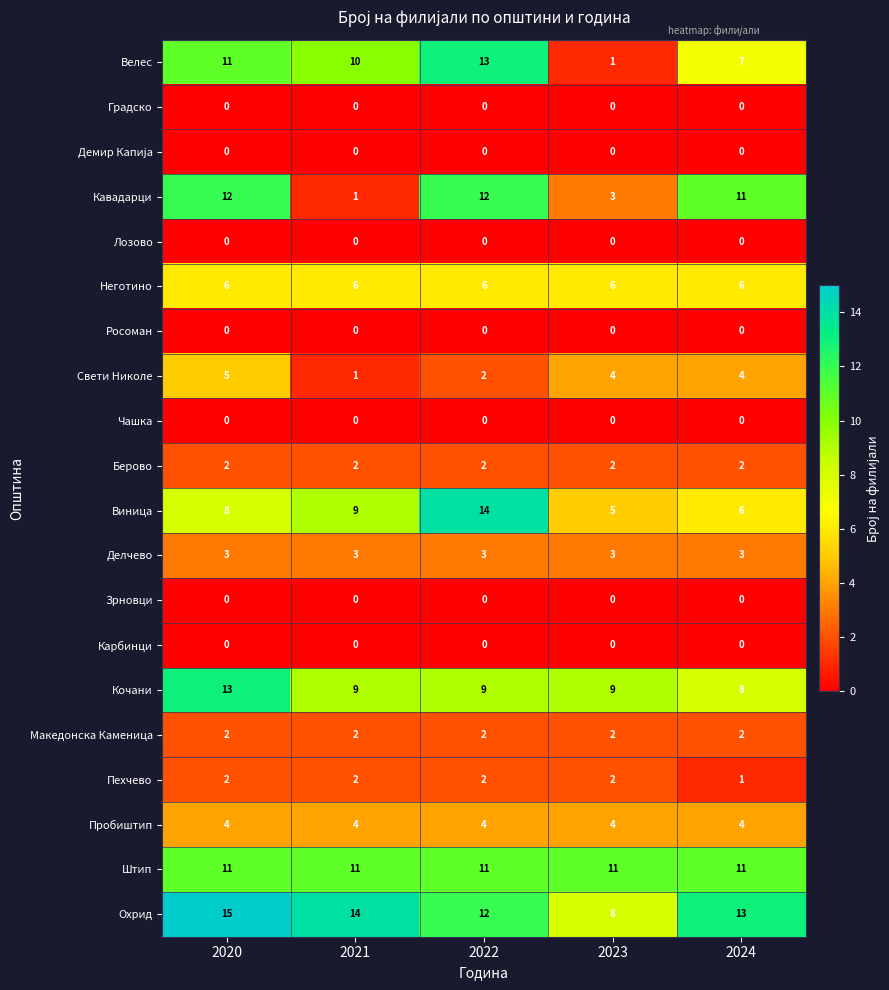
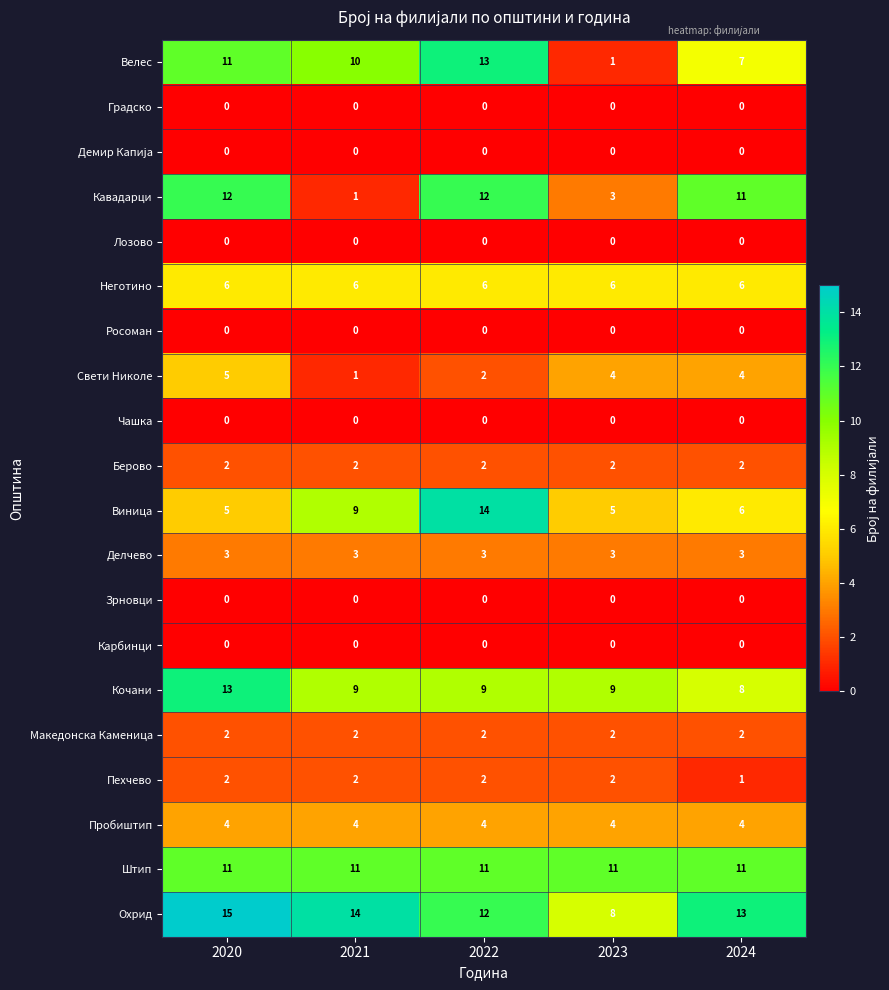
Виница, 2020: 8 -> 5
